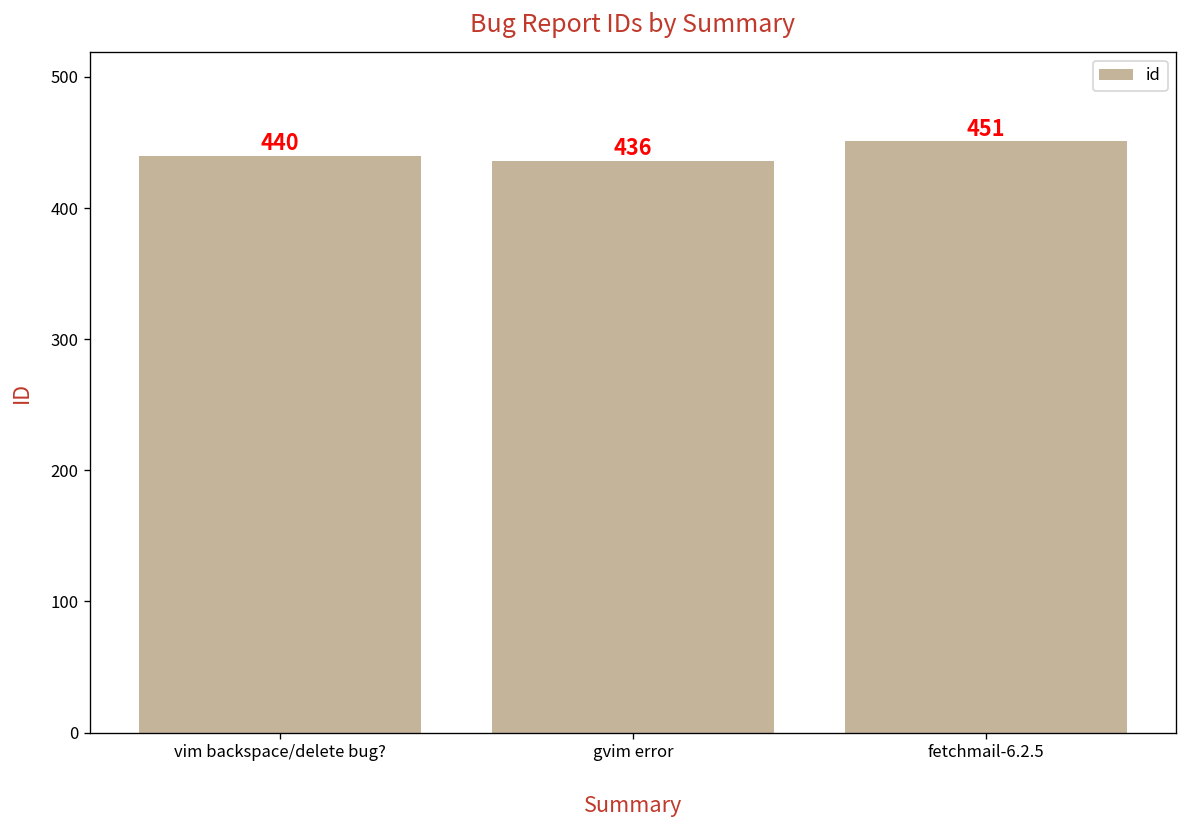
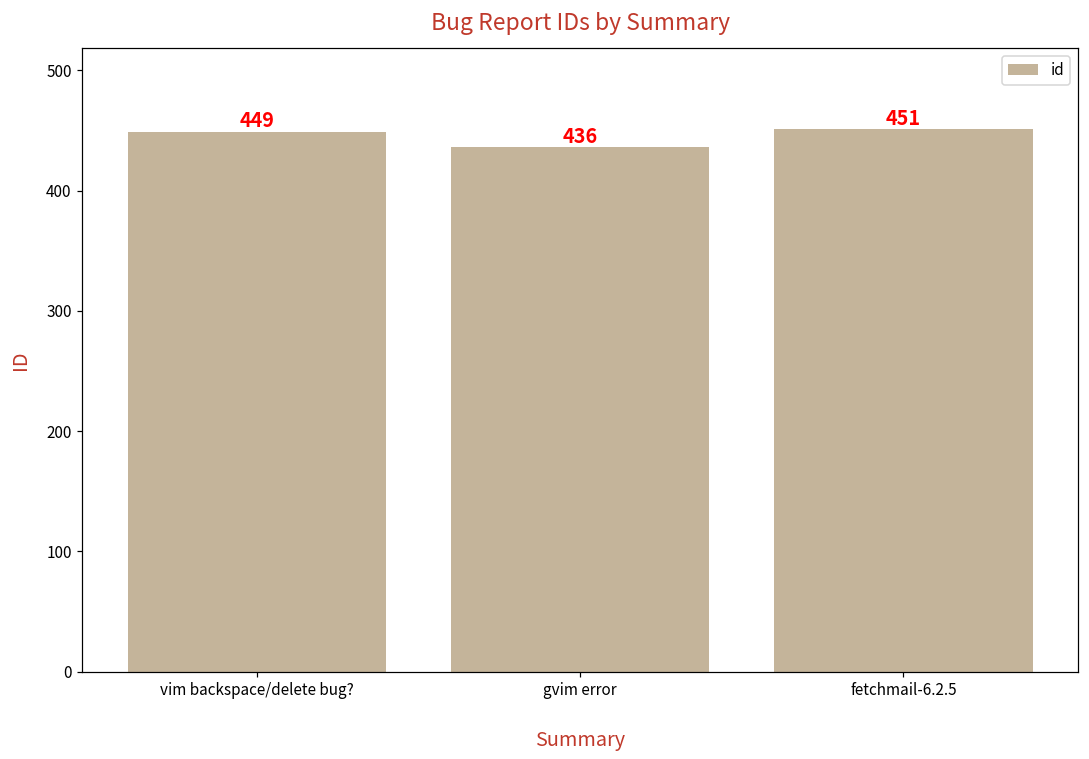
vim backspace/delete bug?: 440 -> 449
